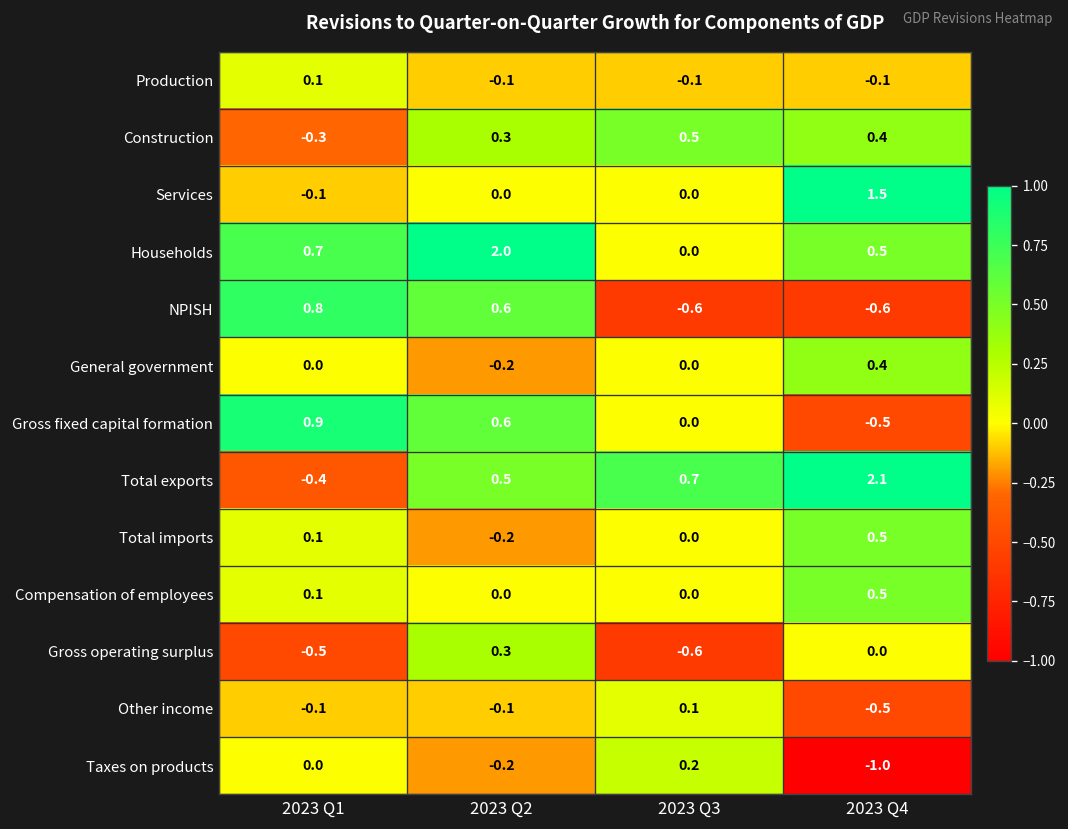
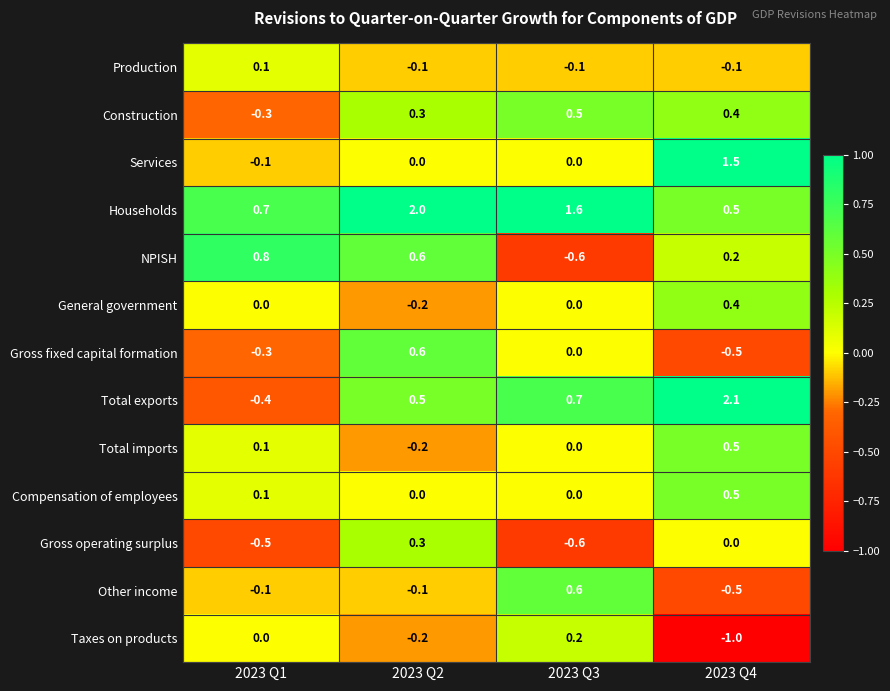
Households, 2023 Q3: 0.0 -> 1.6
NPISH, 2023 Q4: -0.6 -> 0.2
Gross fixed capital formation, 2023 Q1: 0.9 -> -0.3
Other income, 2023 Q3: 0.1 -> 0.6
